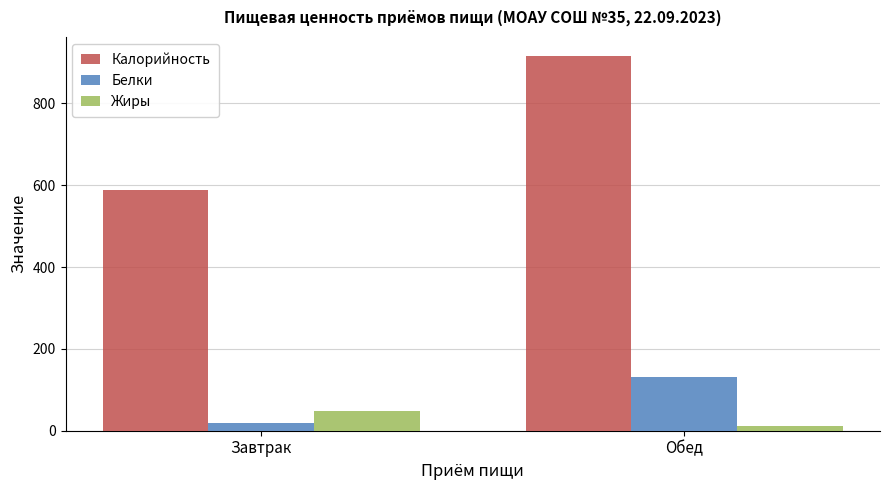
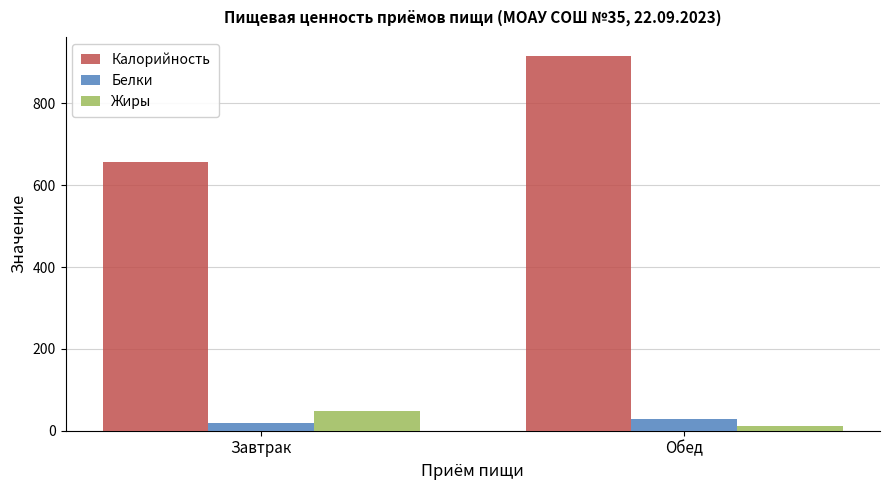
Калорийность, Завтрак: 590 -> 660
Белки, Обед: 130 -> 30
